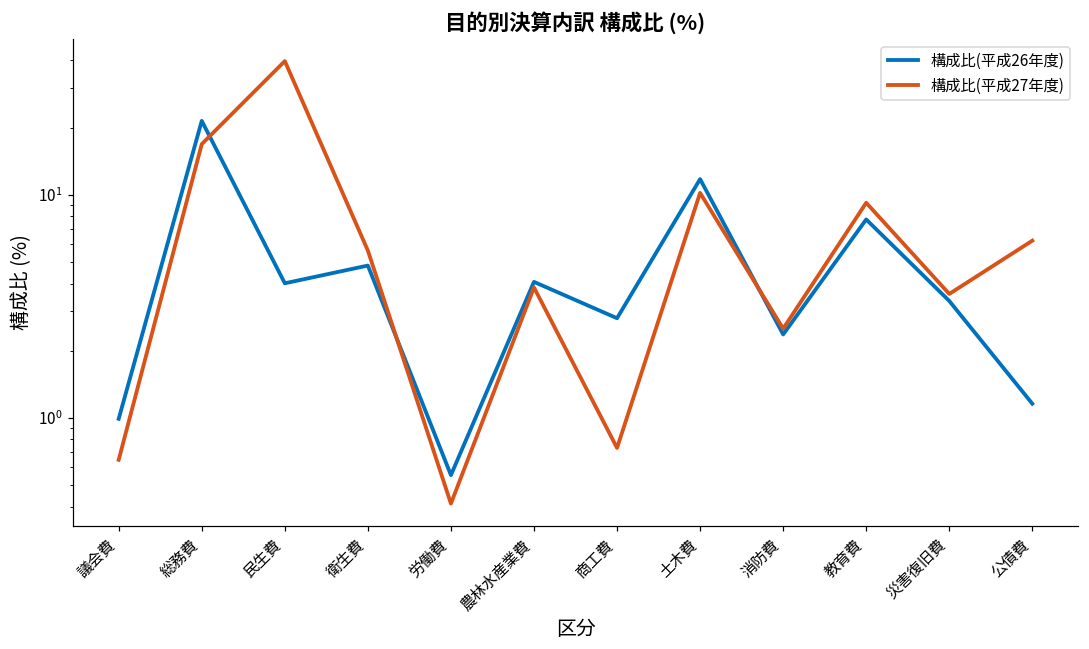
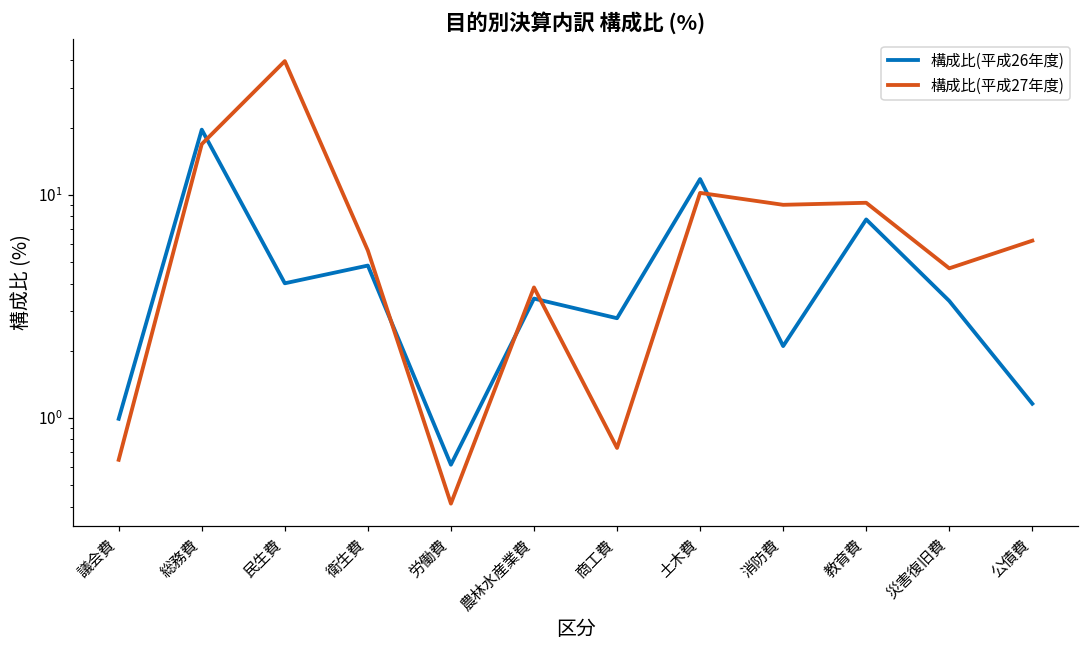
構成比(平成26年度), 総務費: 21 -> 20
構成比(平成26年度), 労働費: 0.55 -> 0.62
構成比(平成26年度), 農林水産業費: 4.1 -> 3.4
構成比(平成26年度), 消防費: 2.4 -> 2.1
構成比(平成27年度), 消防費: 2.5 -> 9
構成比(平成27年度), 災害復旧費: 3.6 -> 4.7
